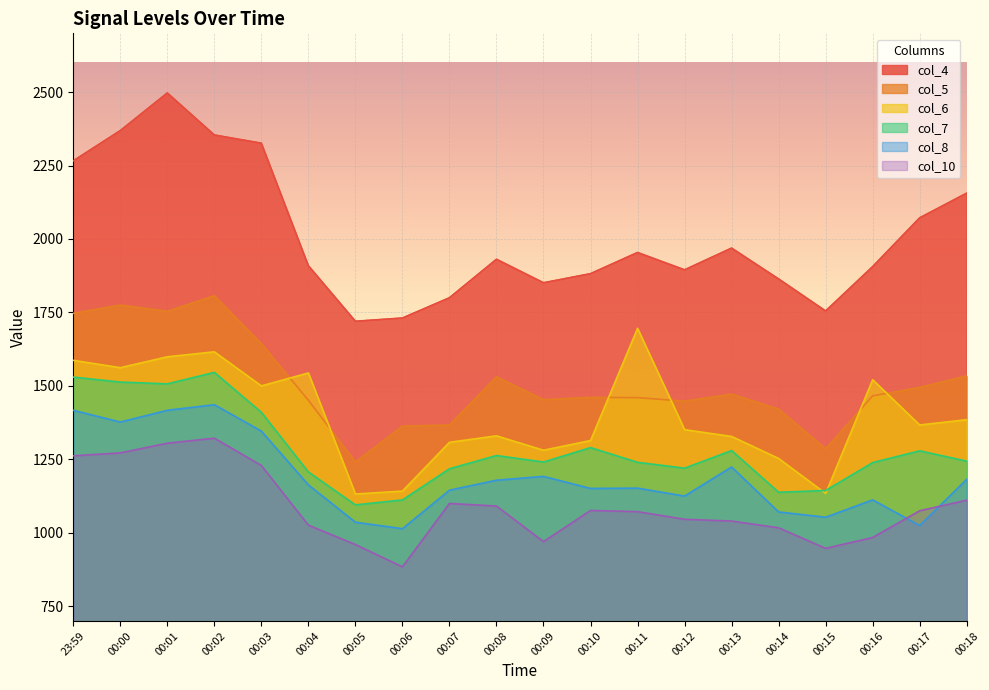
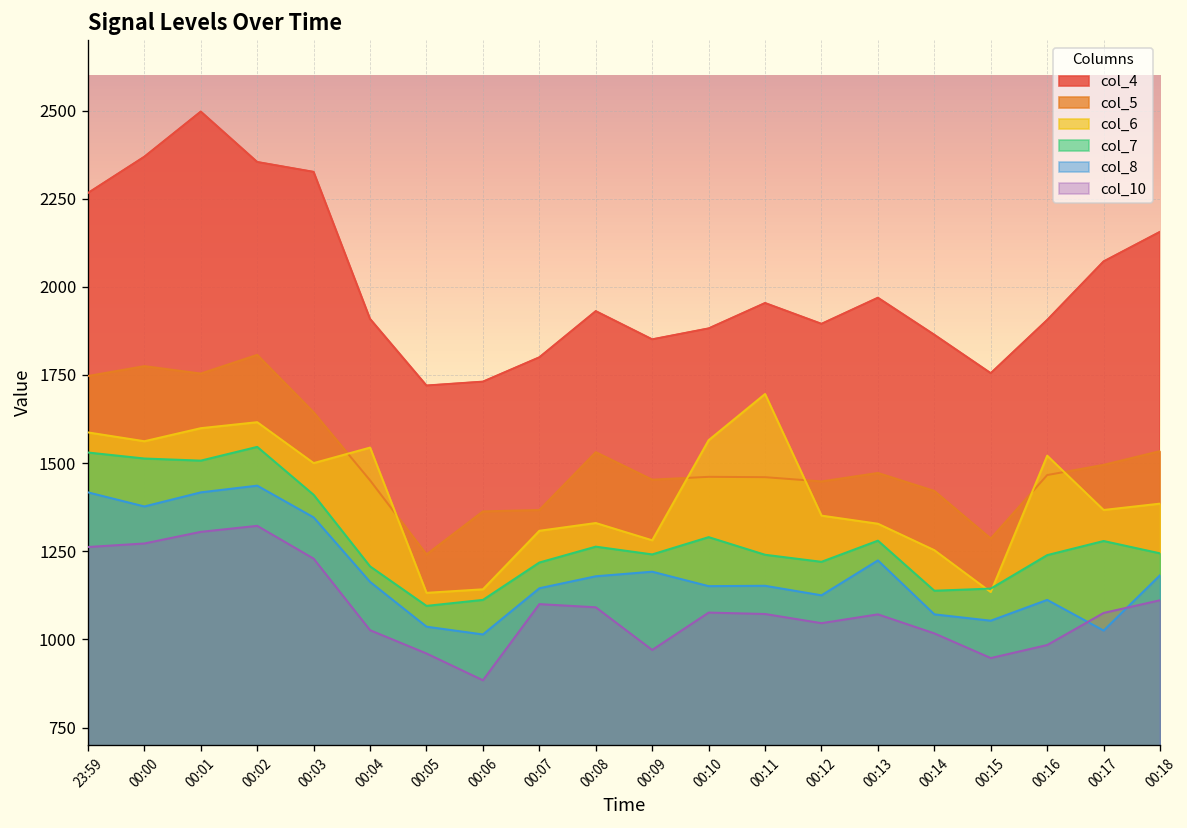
col_6, 00:10: 1310 -> 1570
col_10, 00:13: 1040 -> 1070
